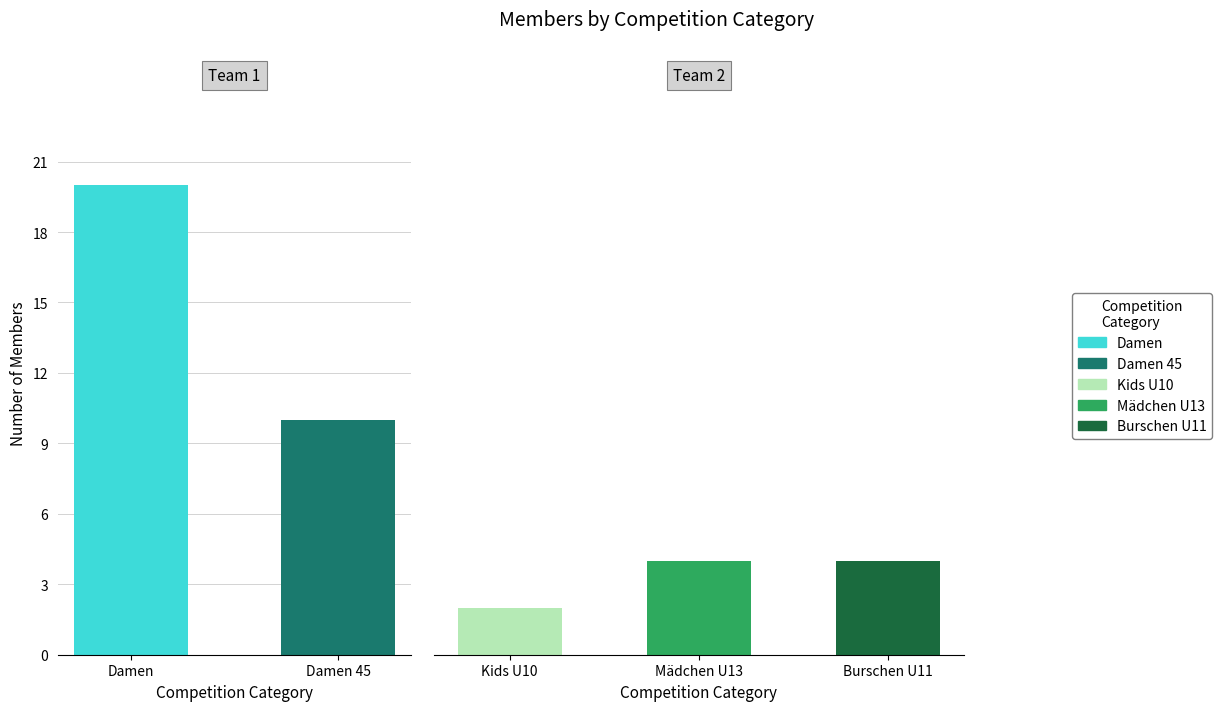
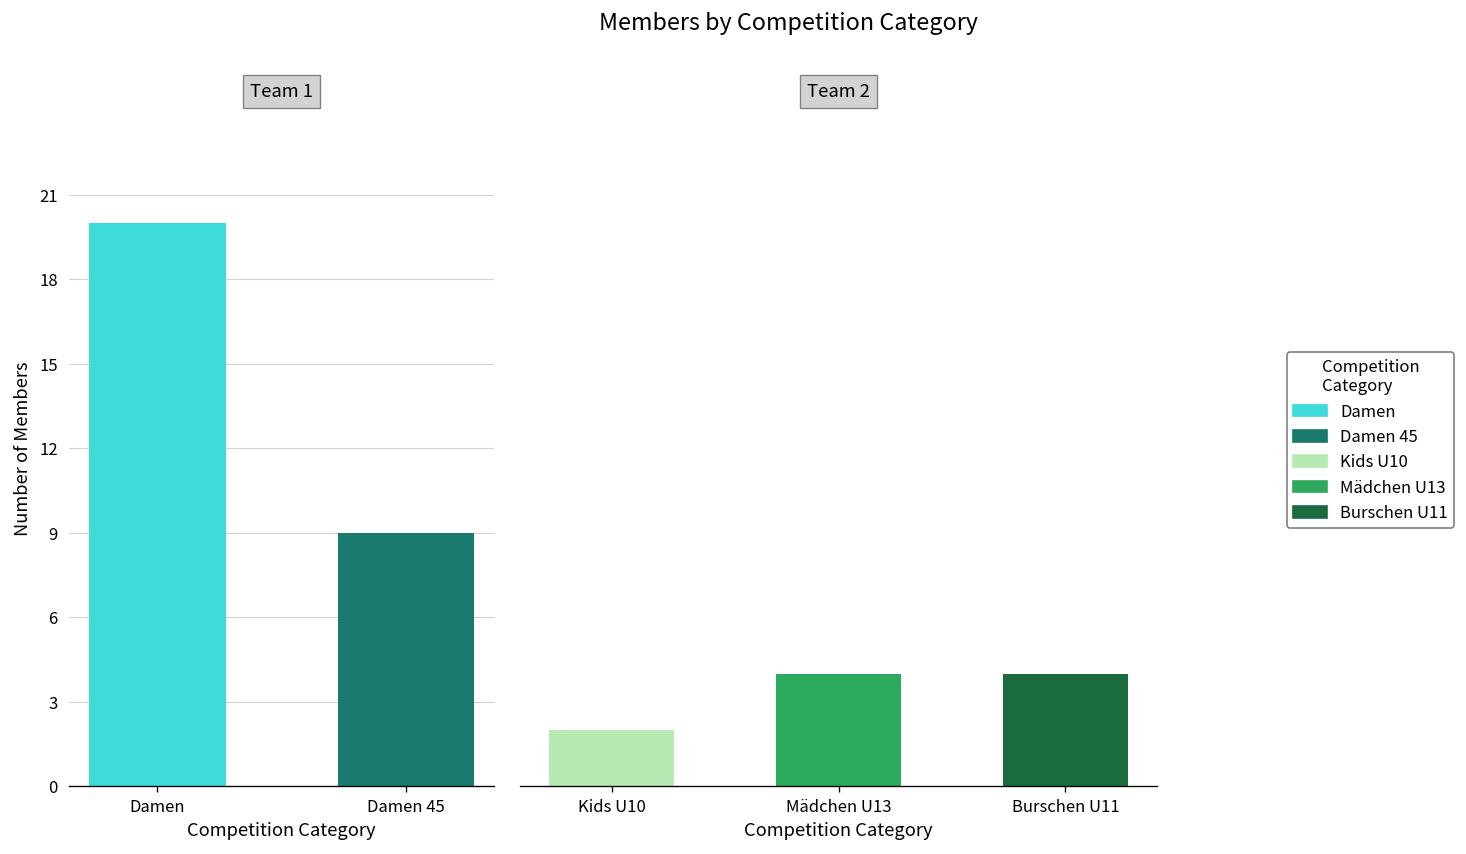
Team 1, Damen 45: 10 -> 9
